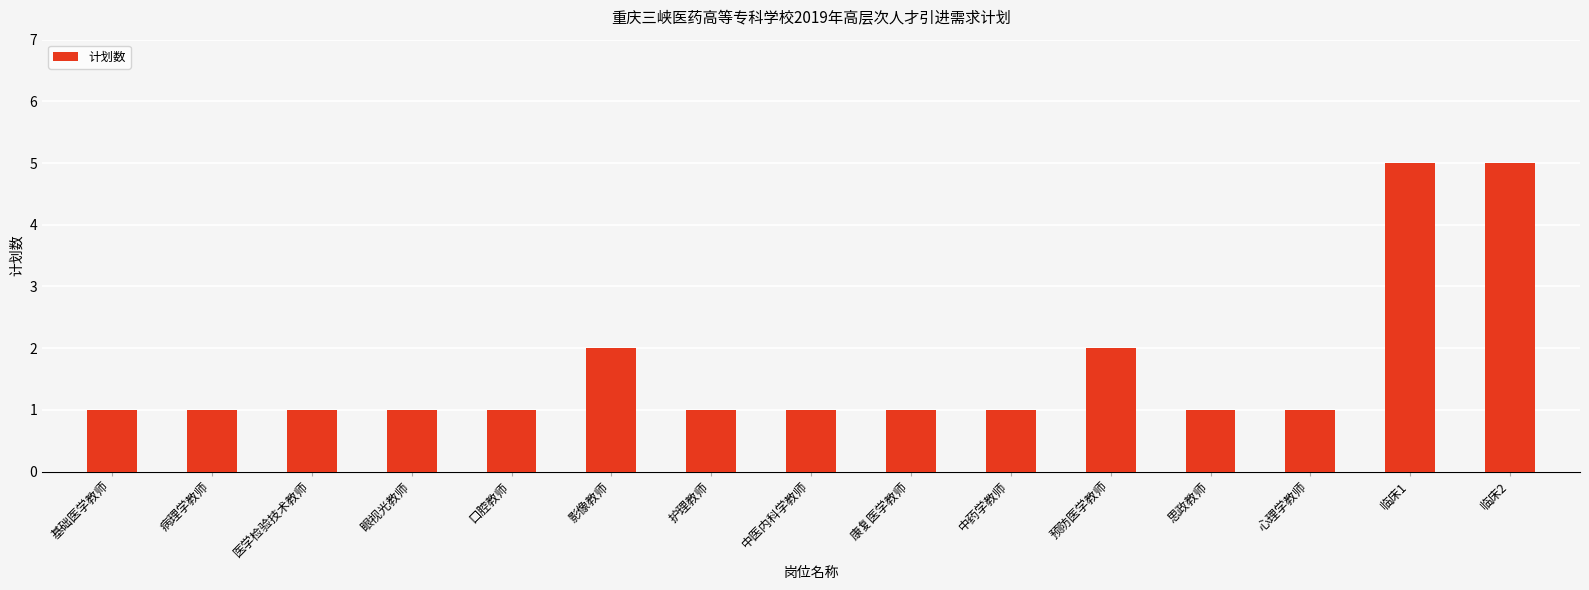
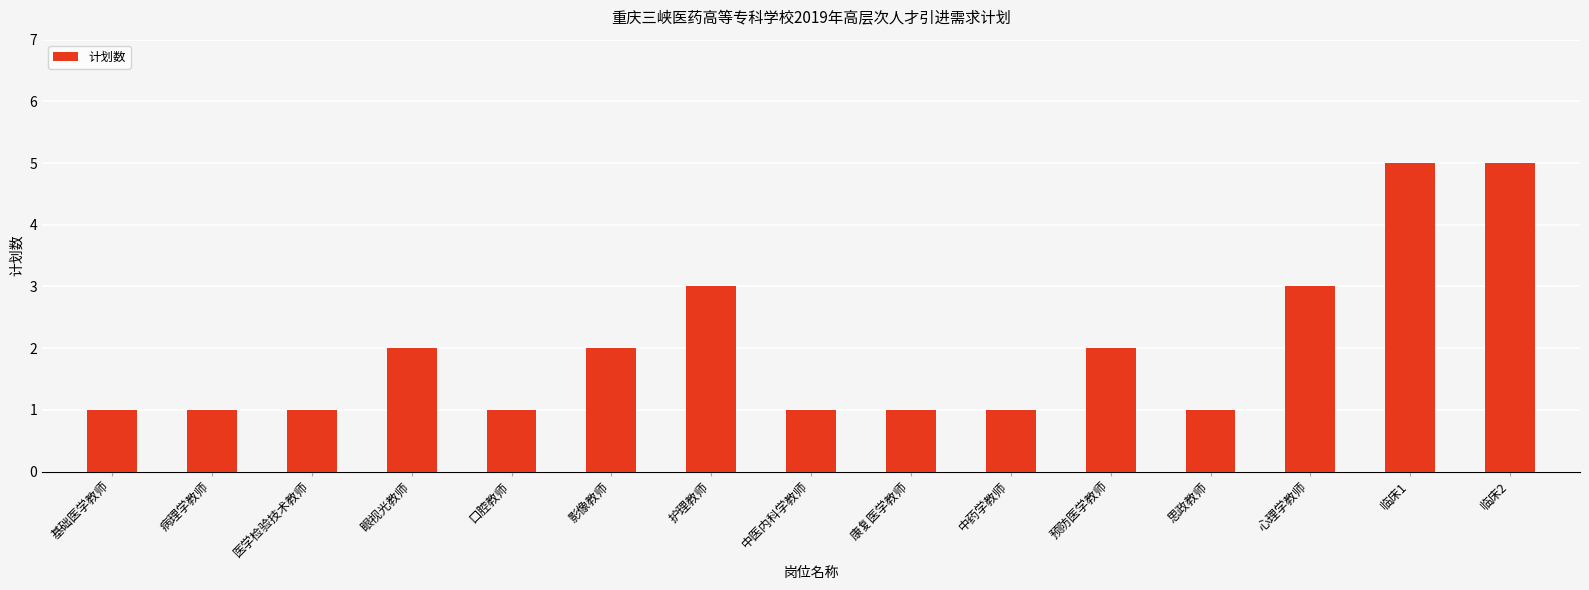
眼视光教师: 1 -> 2
护理教师: 1 -> 3
心理学教师: 1 -> 3
